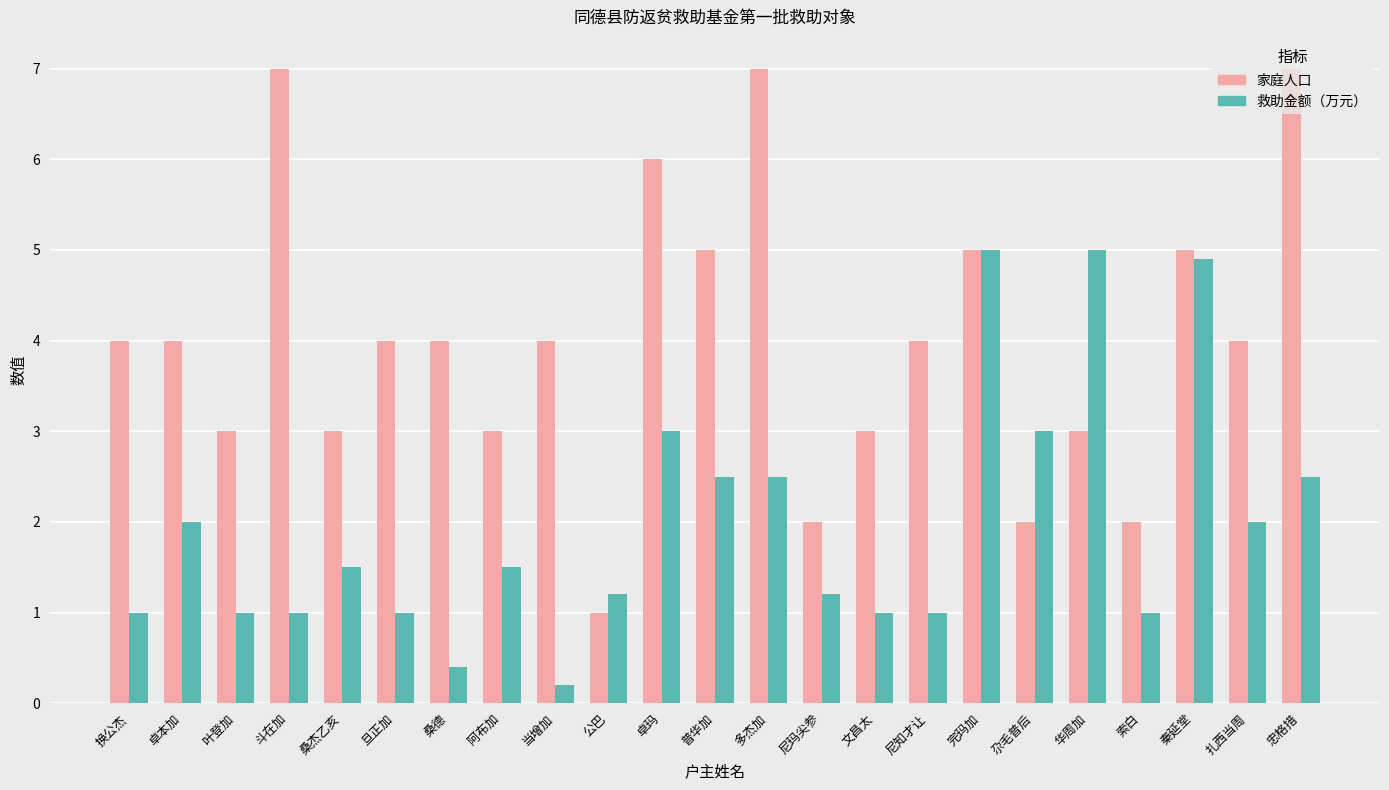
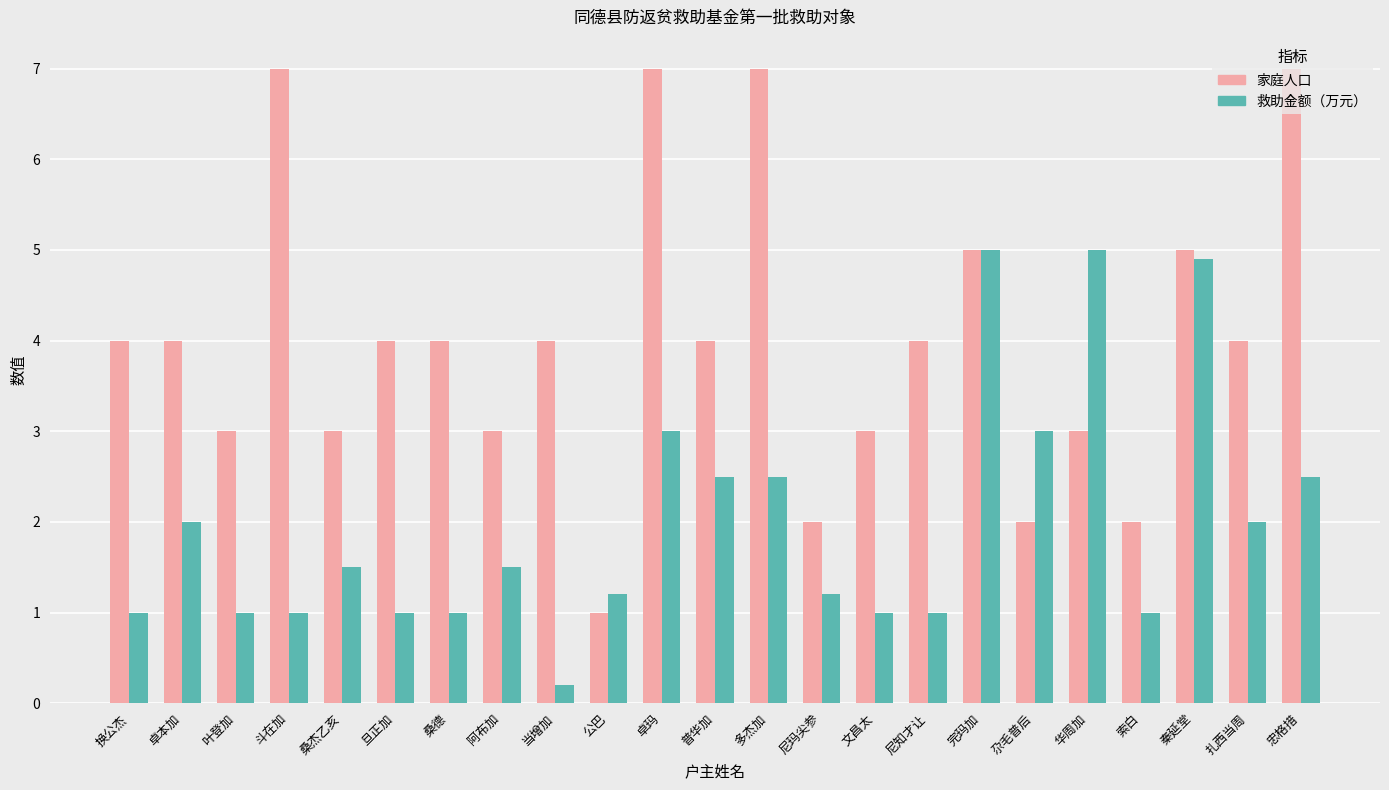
救助金额（万元）, 桑德: 0.4 -> 1.0
家庭人口, 卓玛: 6 -> 7
家庭人口, 普华加: 5 -> 4
